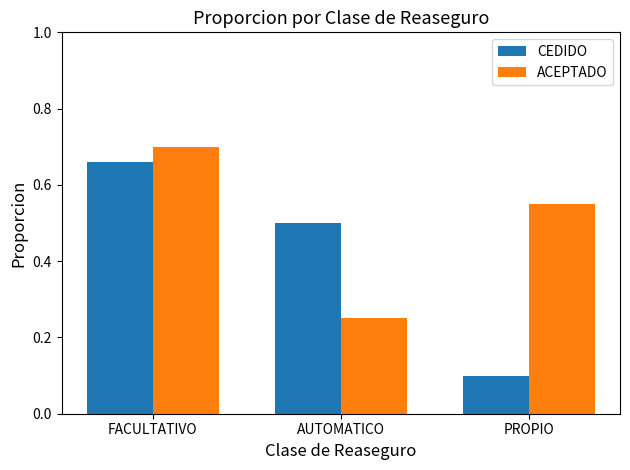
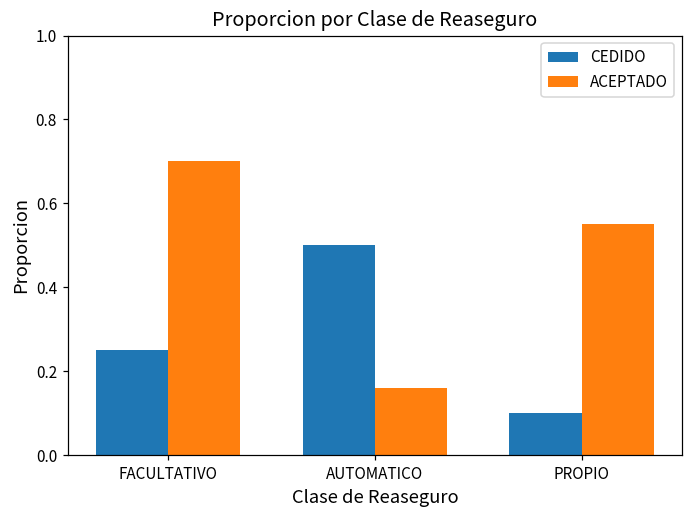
CEDIDO, FACULTATIVO: 0.66 -> 0.25
ACEPTADO, AUTOMATICO: 0.25 -> 0.16
